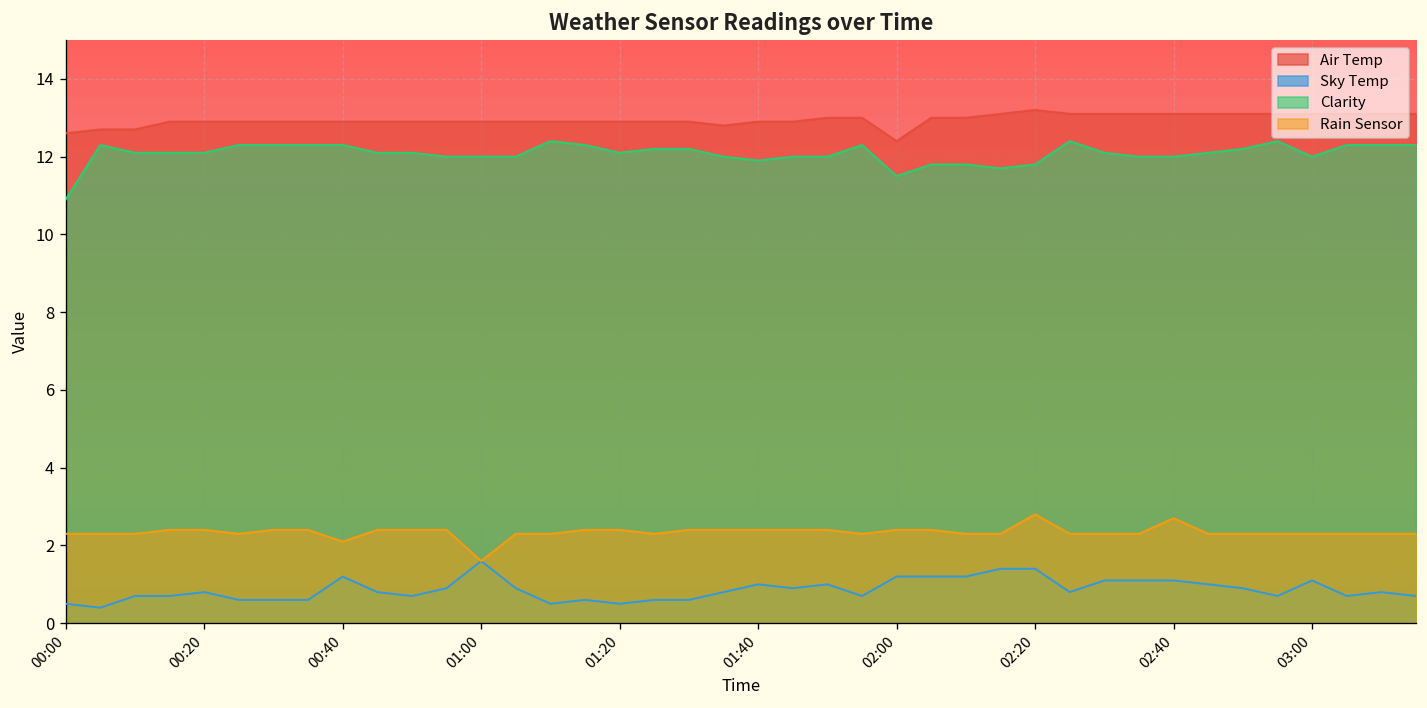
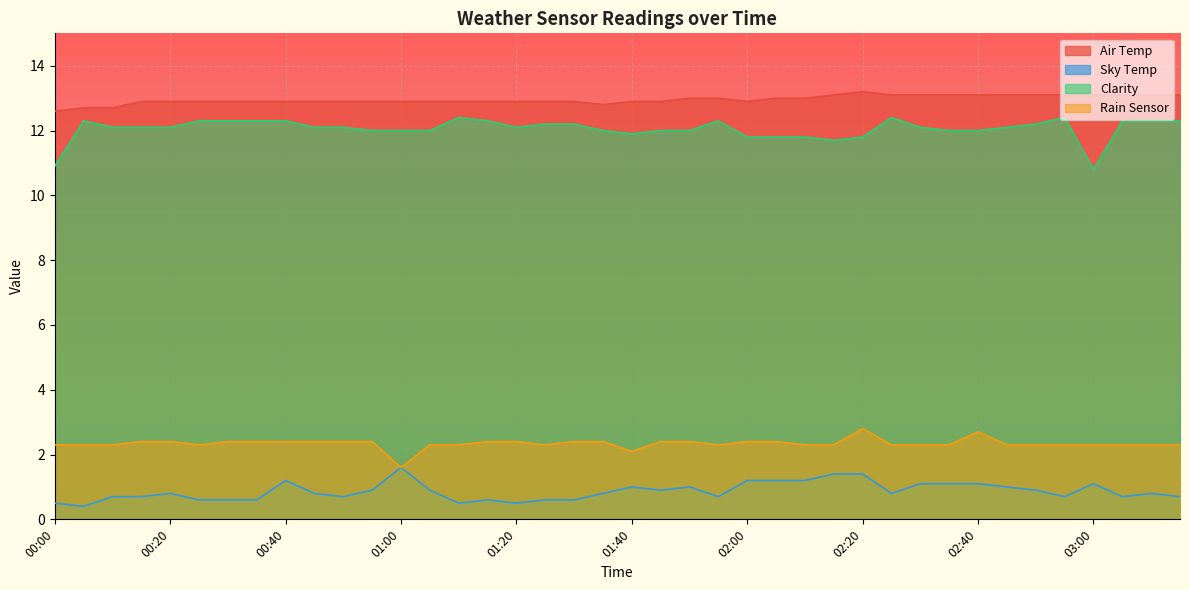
Rain Sensor, 00:40: 2.1 -> 2.4
Rain Sensor, 01:40: 2.4 -> 2.1
Air Temp, 02:00: 12.4 -> 12.9
Clarity, 02:00: 11.5 -> 11.8
Clarity, 03:00: 12.0 -> 10.8
